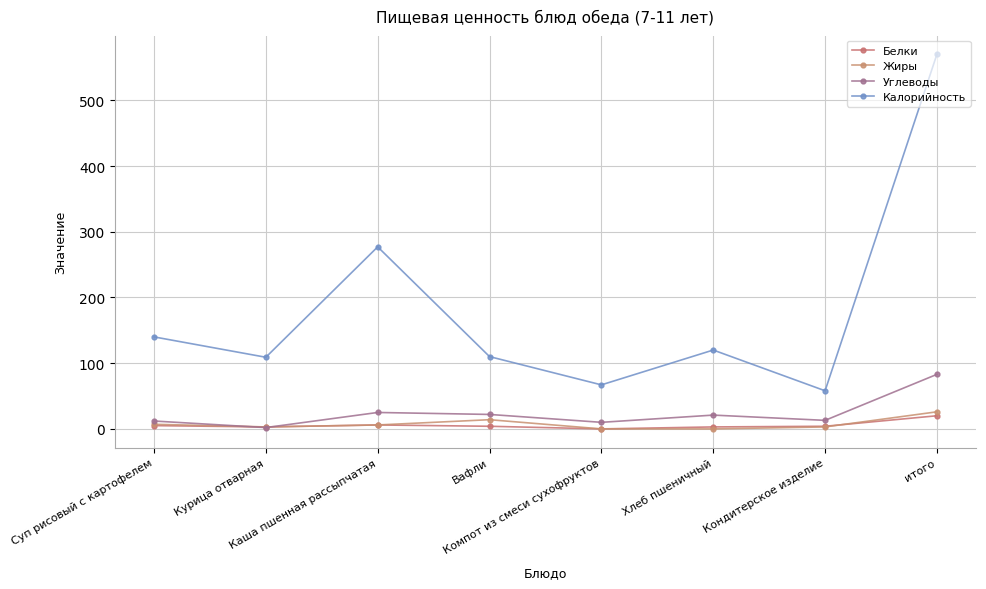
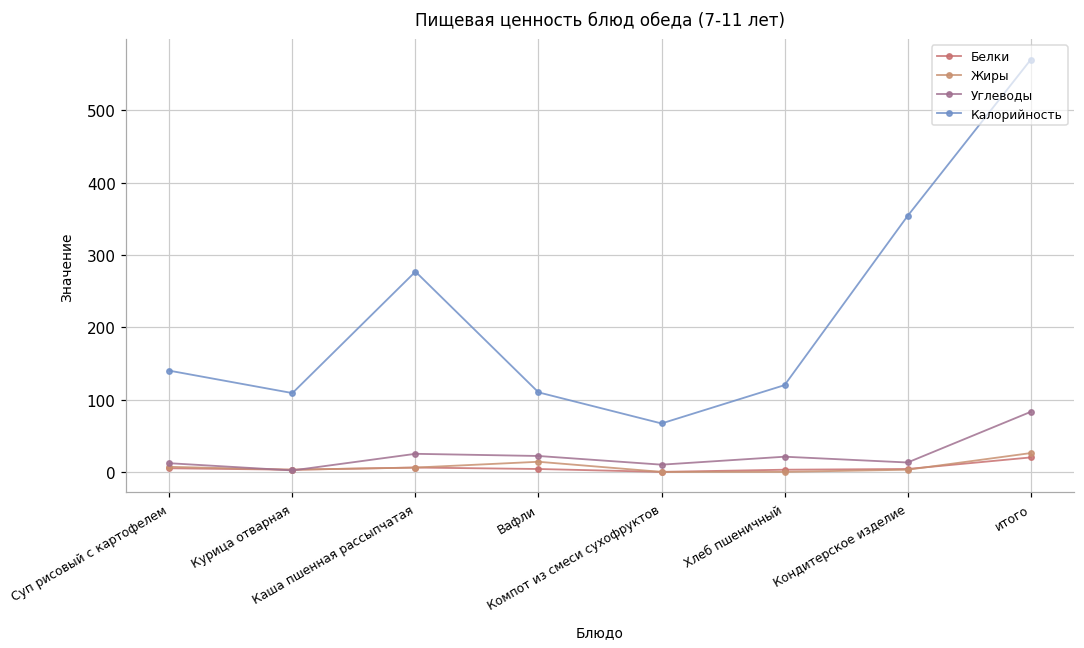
Калорийность, Кондитерское изделие: 60 -> 350
